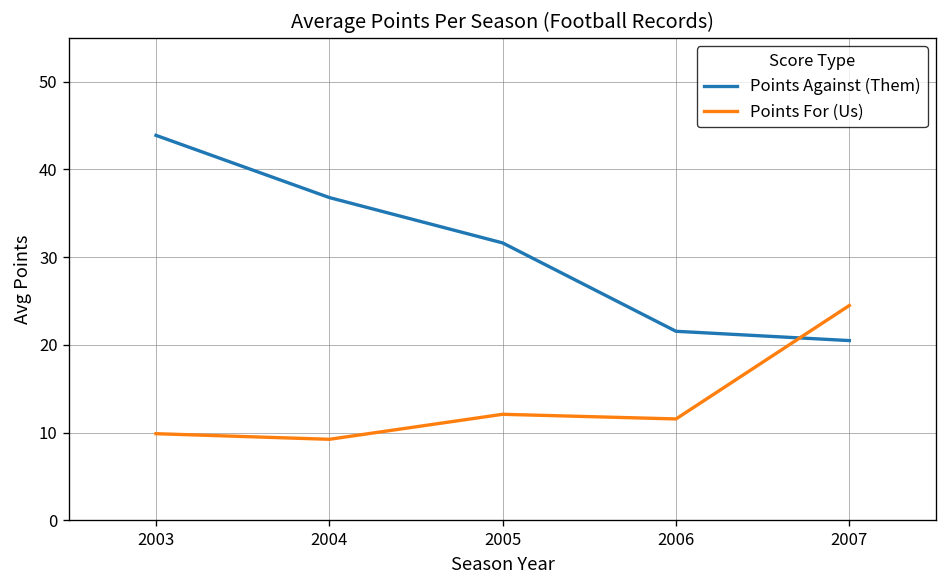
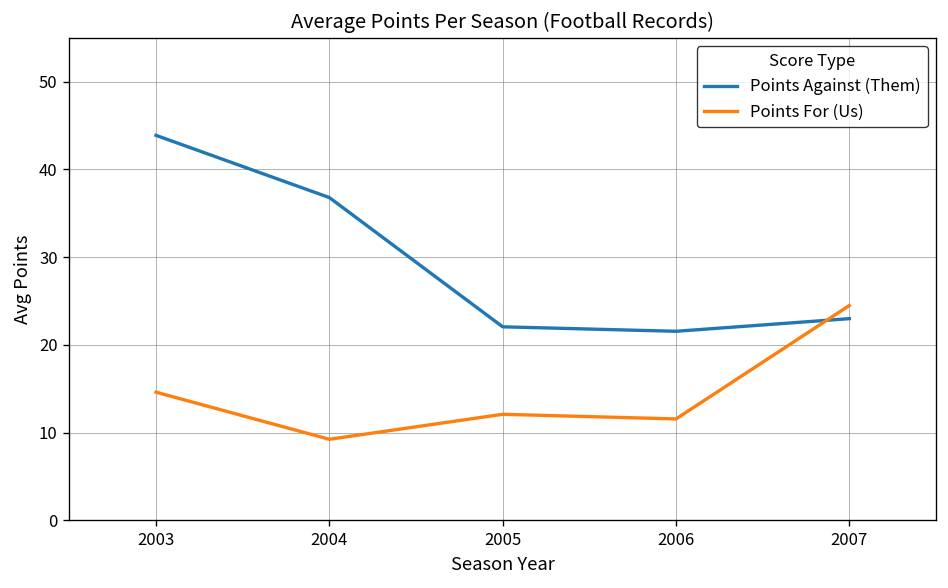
Points For (Us), 2003: 10 -> 15
Points Against (Them), 2005: 32 -> 22
Points Against (Them), 2007: 21 -> 23
